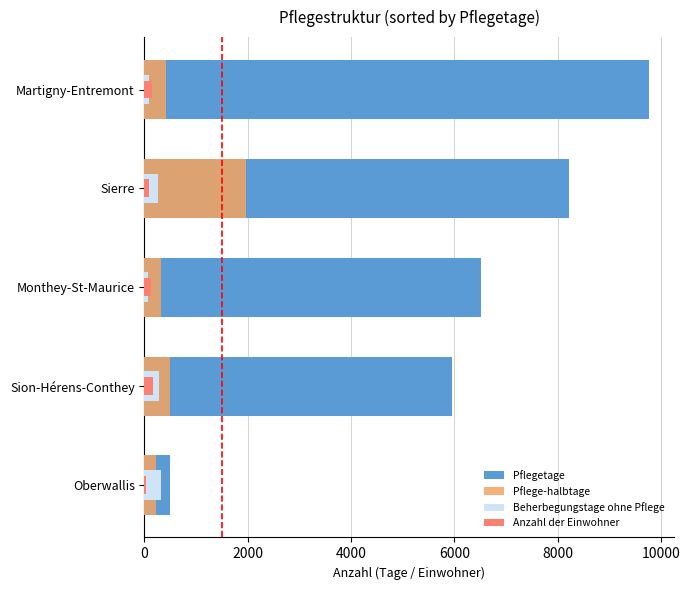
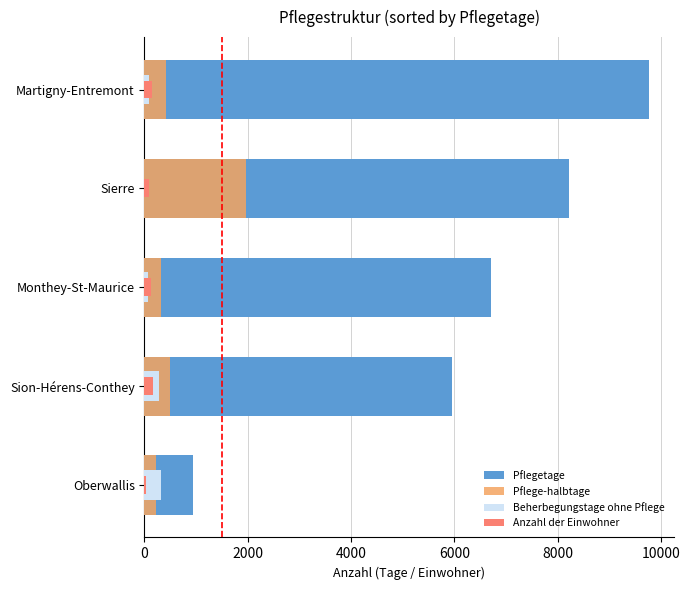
Beherbegungstage ohne Pflege, Sierre: 300 -> 0
Pflegetage, Monthey-St-Maurice: 6500 -> 6700
Pflegetage, Oberwallis: 500 -> 900
